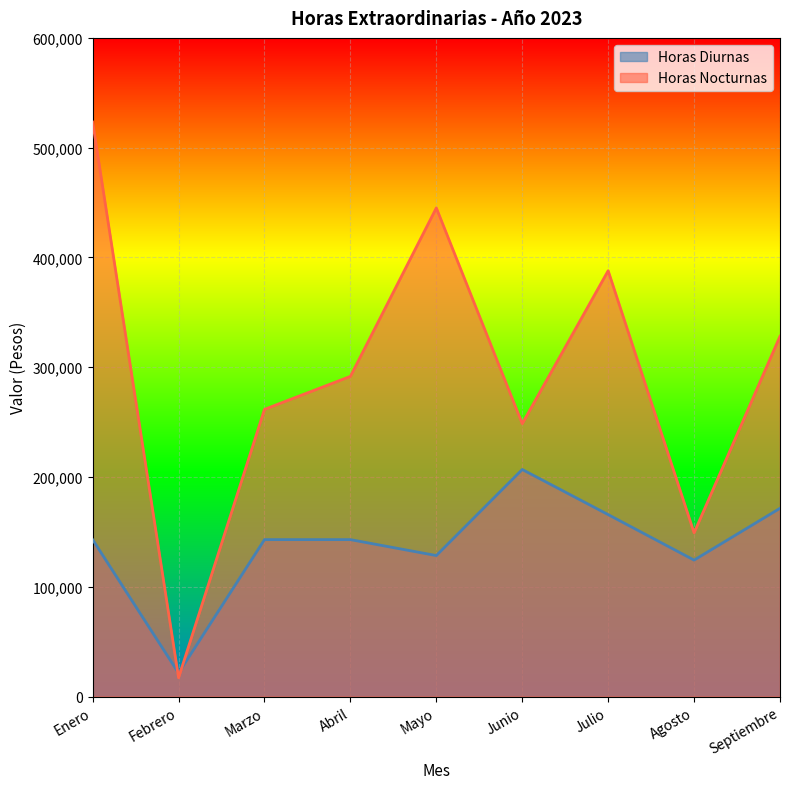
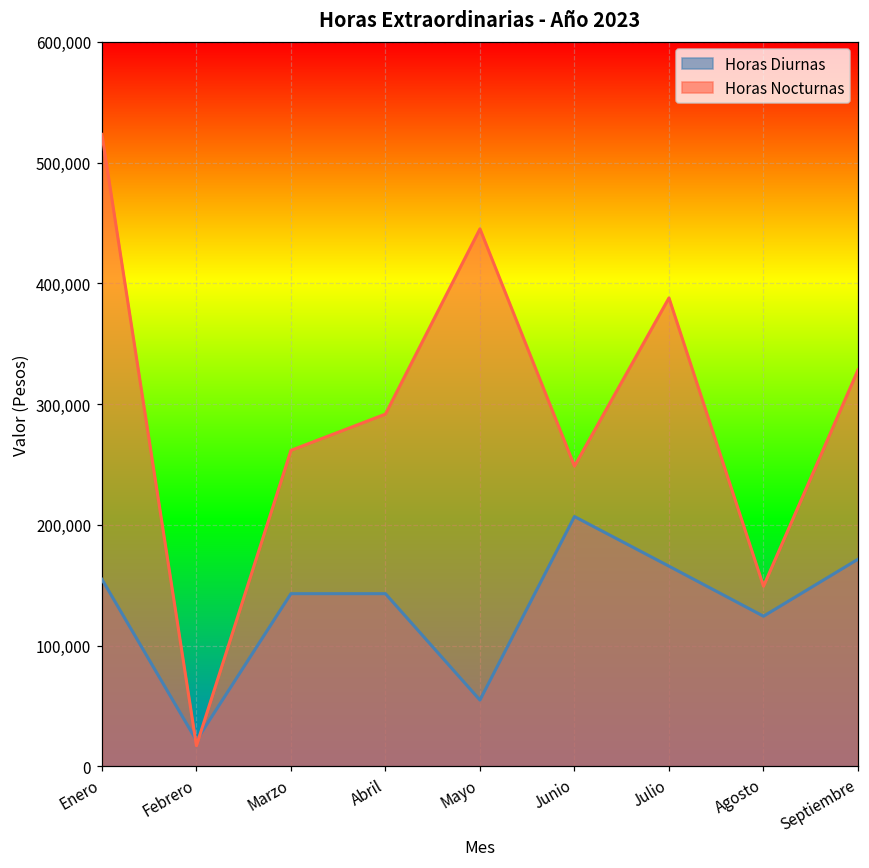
Horas Diurnas, Enero: 143,000 -> 155,000
Horas Diurnas, Mayo: 128,000 -> 55,000
